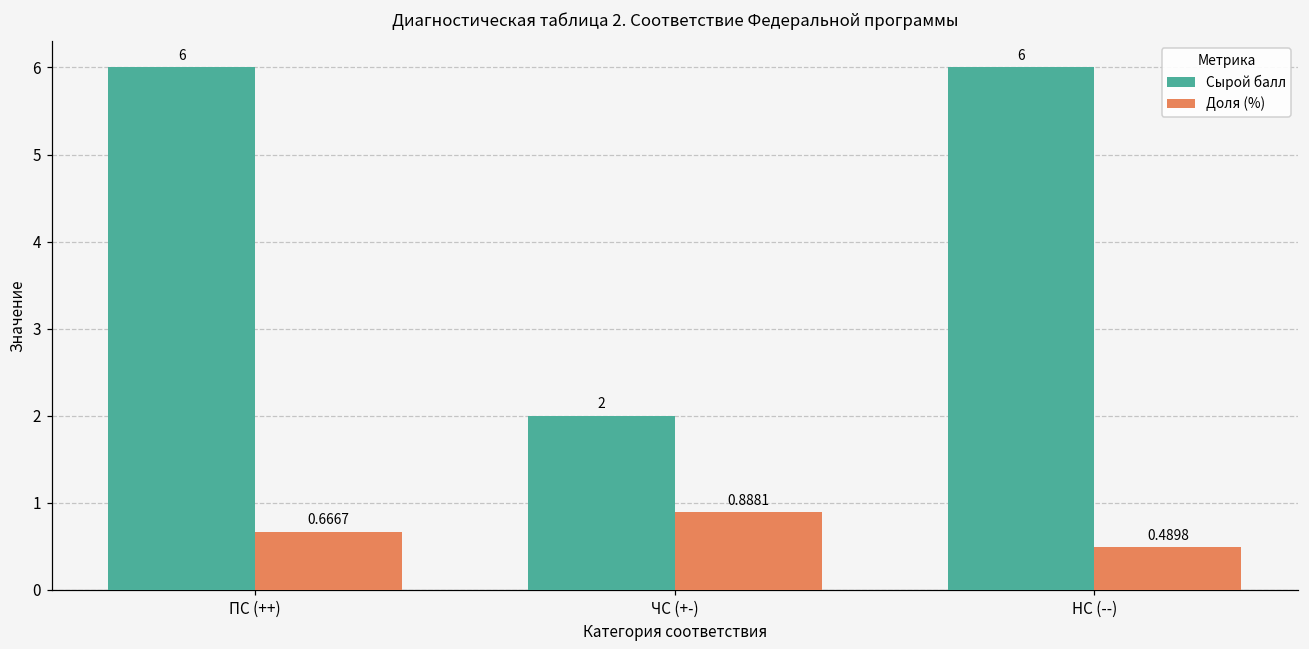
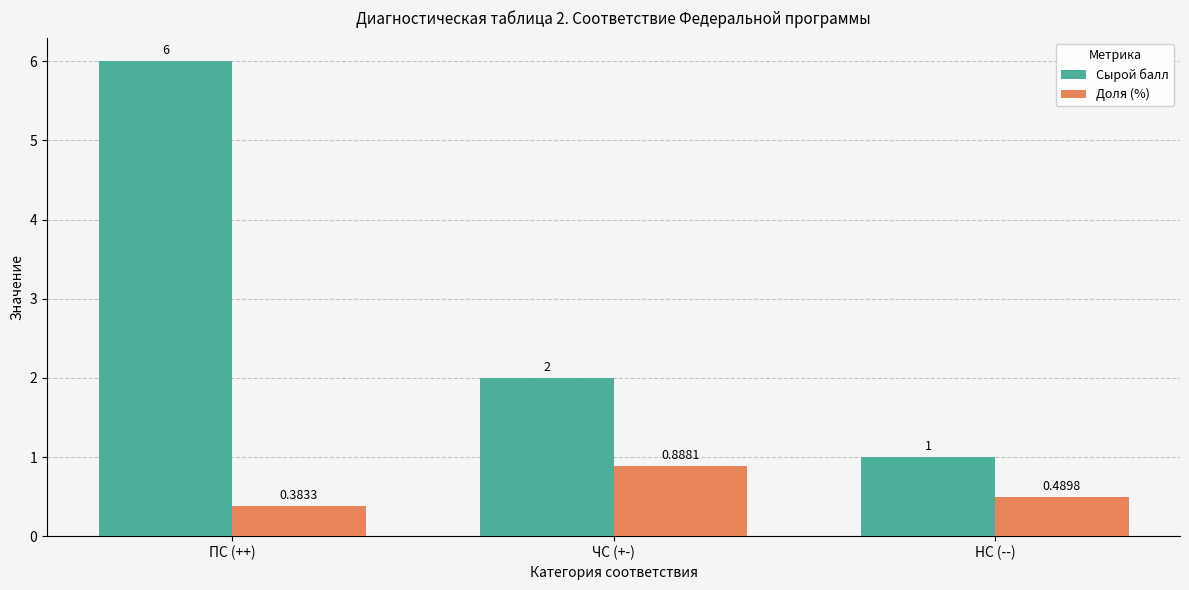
Доля (%), ПС (++): 0.6667 -> 0.3833
Сырой балл, НС (--): 6 -> 1
